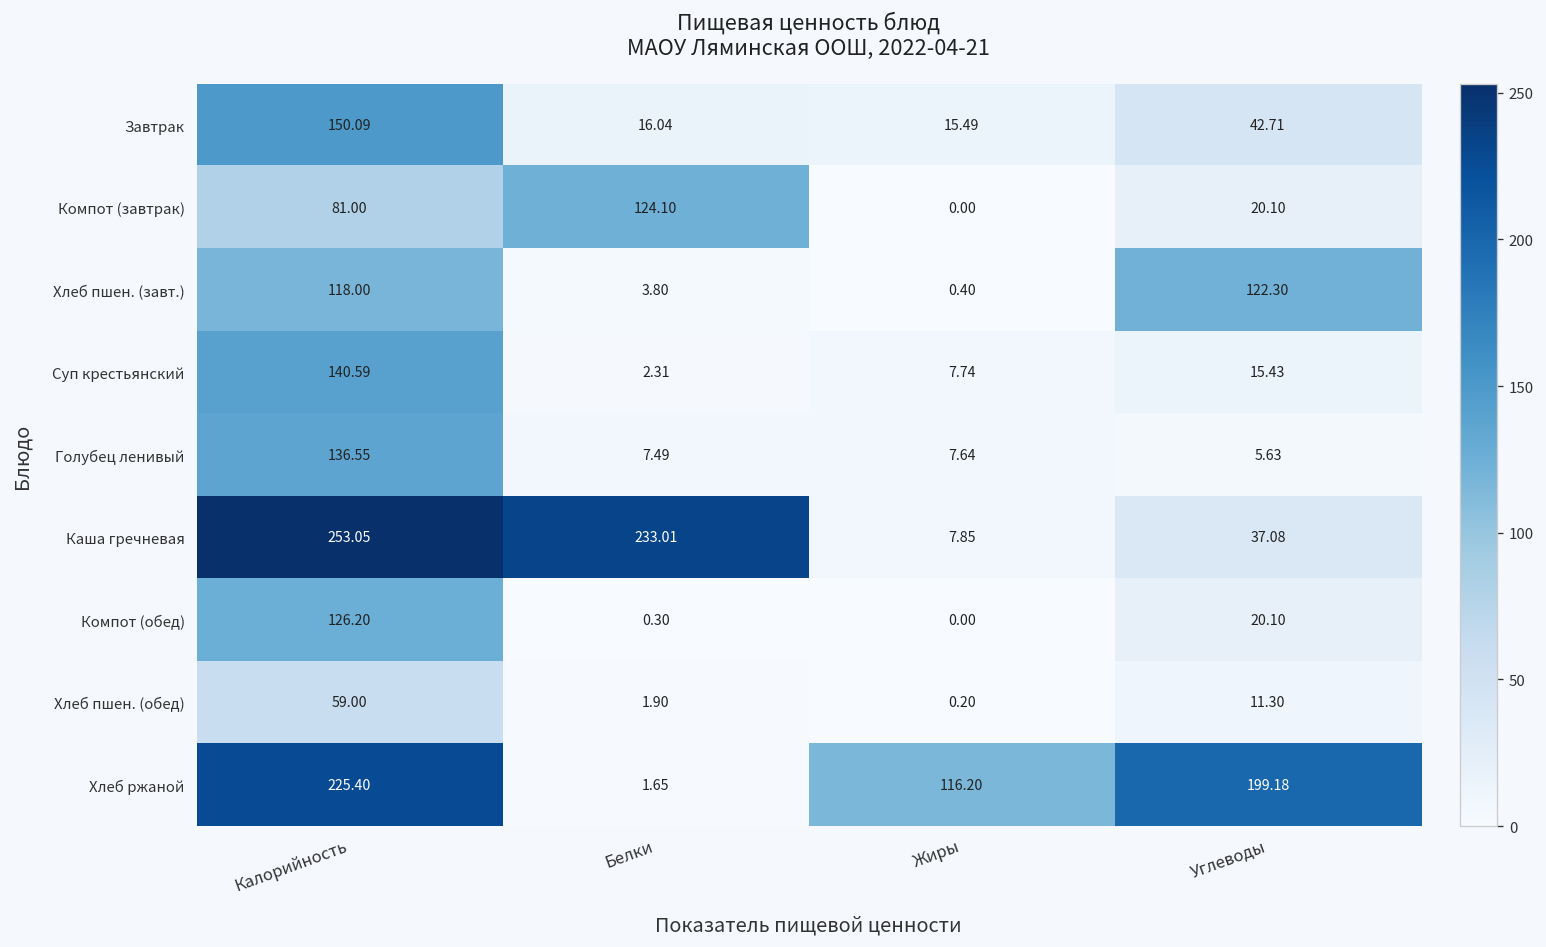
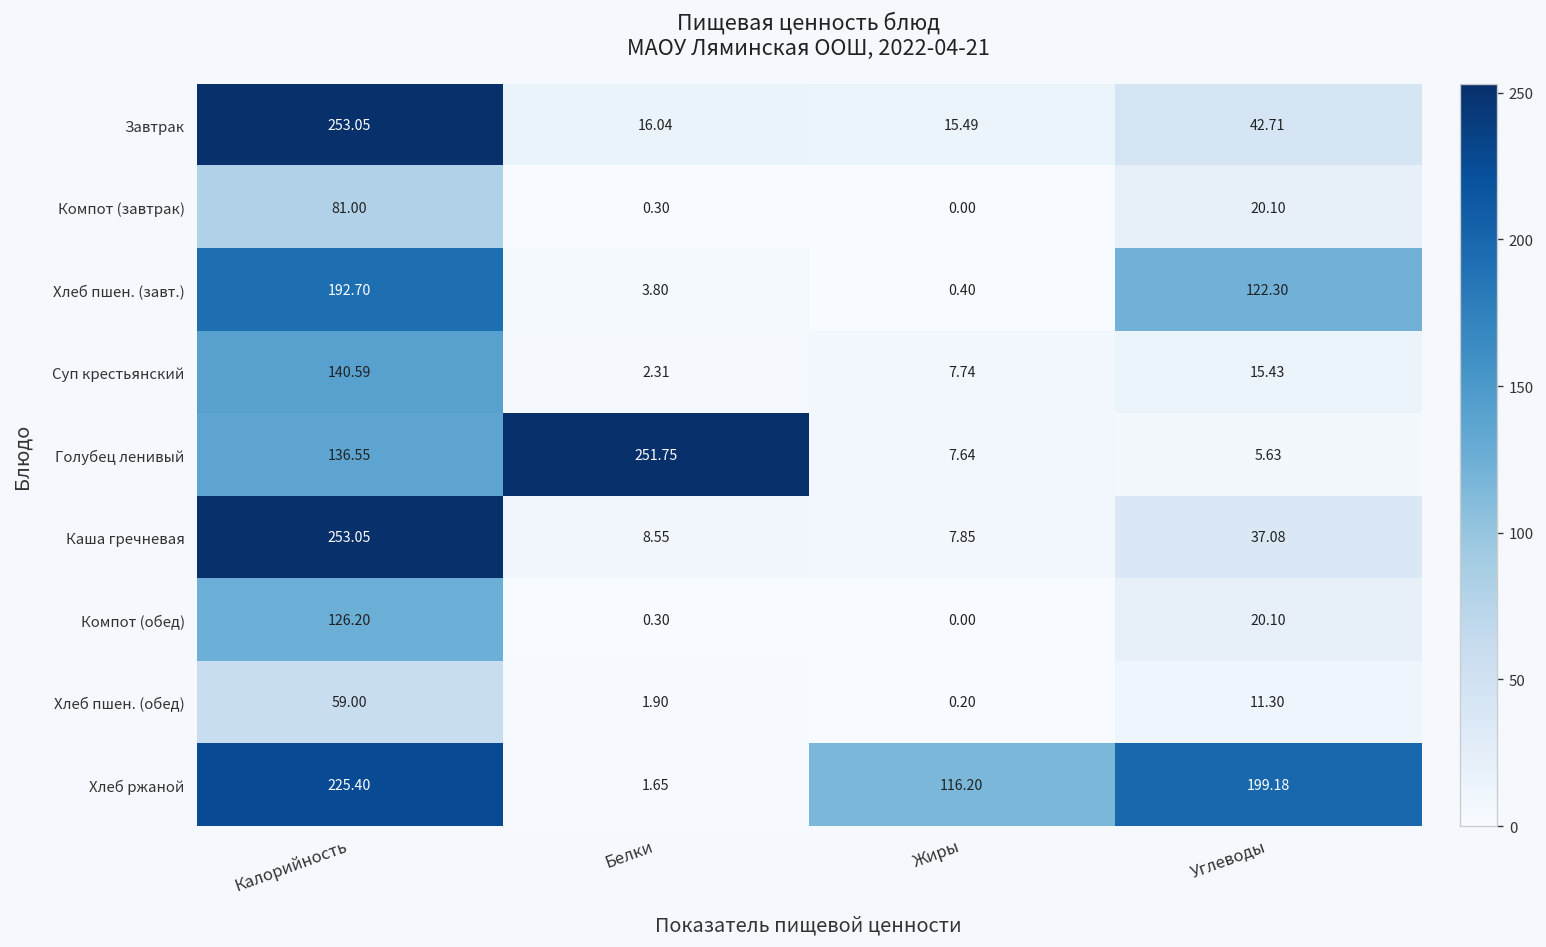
Завтрак, Калорийность: 150.09 -> 253.05
Компот (завтрак), Белки: 124.10 -> 0.30
Хлеб пшен. (завт.), Калорийность: 118.00 -> 192.70
Голубец ленивый, Белки: 7.49 -> 251.75
Каша гречневая, Белки: 233.01 -> 8.55
